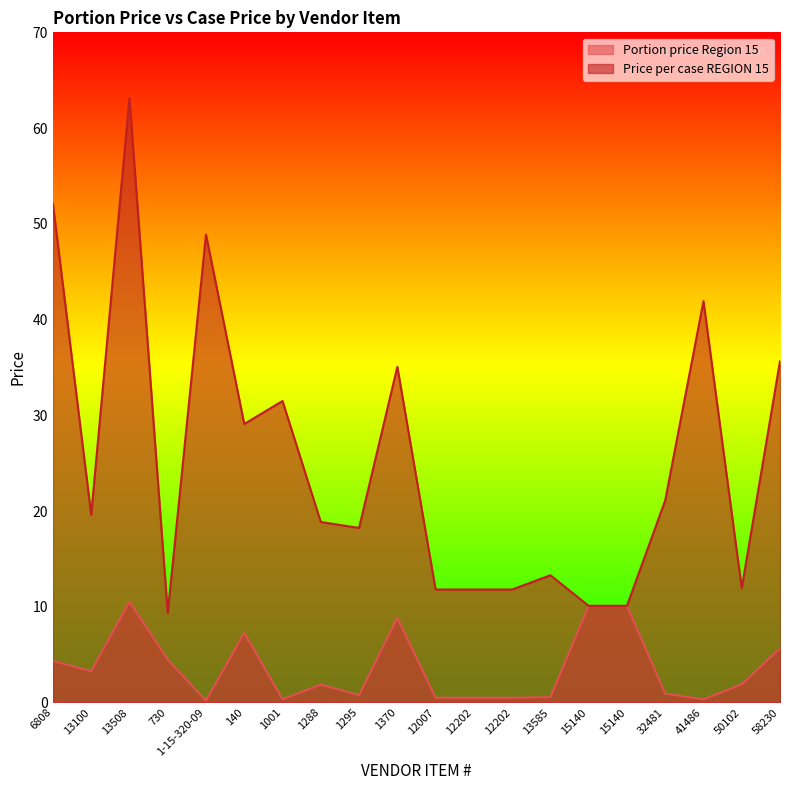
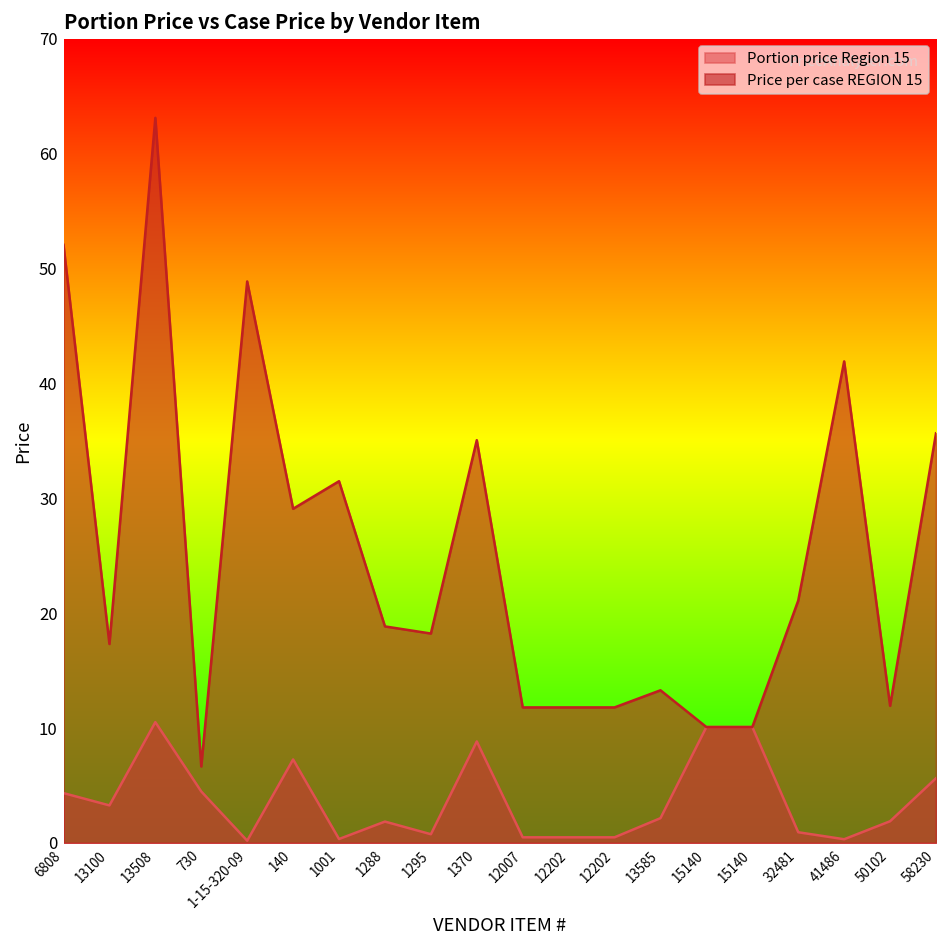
Price per case REGION 15, 13100: 20 -> 17
Price per case REGION 15, 730: 9 -> 7
Portion price Region 15, 13585: 1 -> 2
